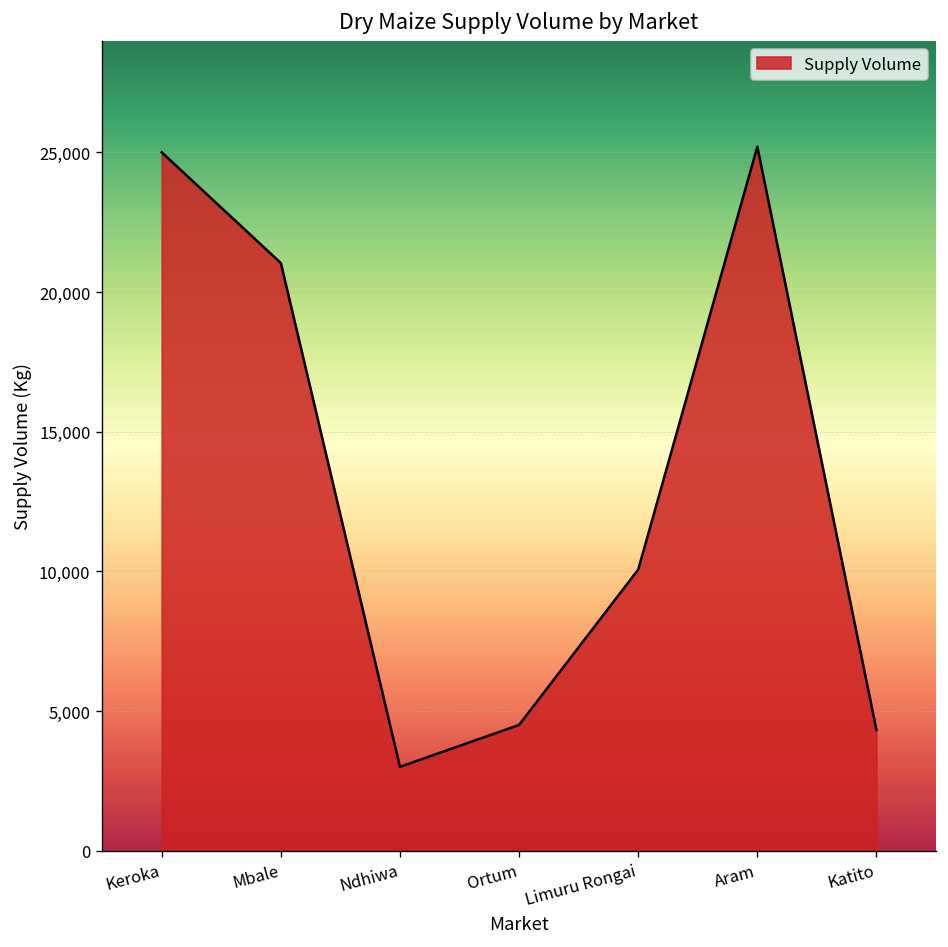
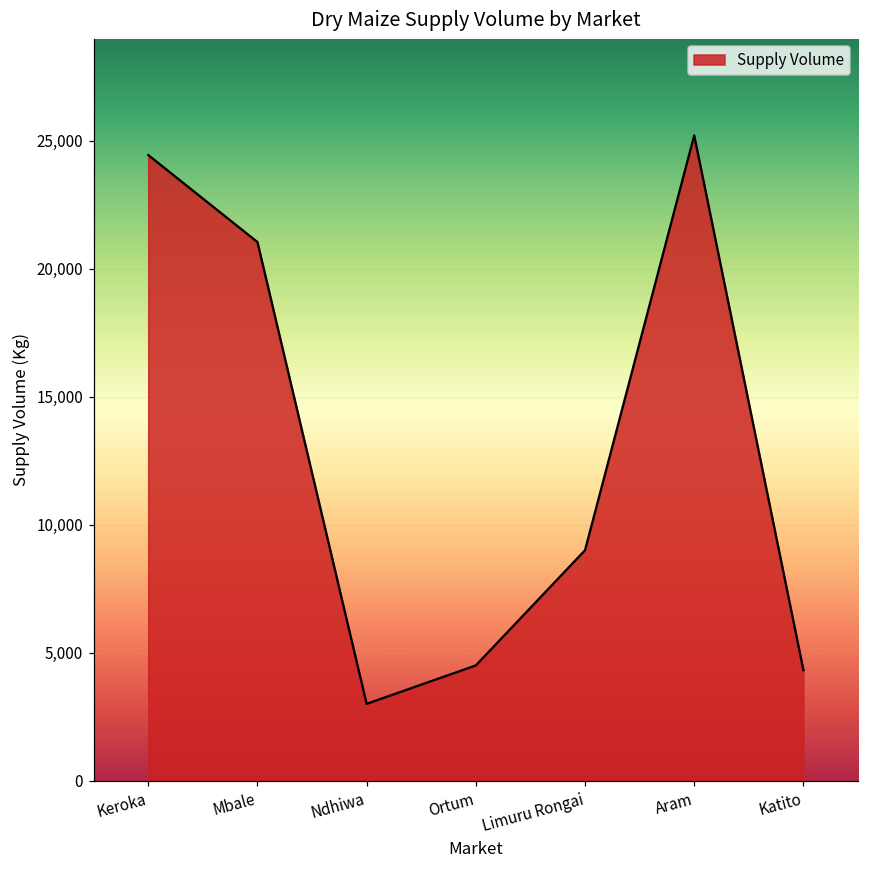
Keroka: 25,000 -> 24,400
Limuru Rongai: 10,100 -> 9,000
